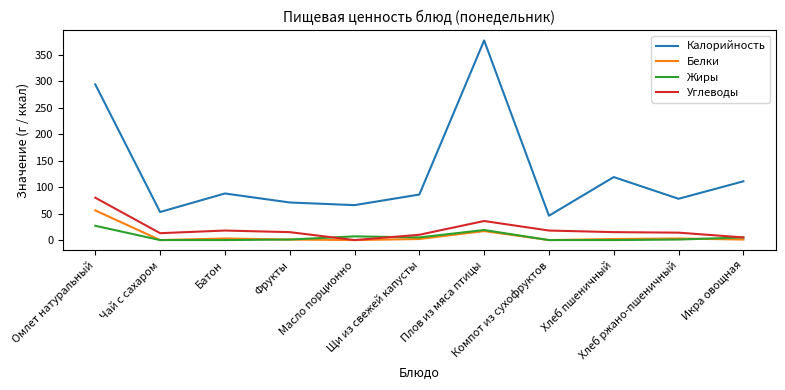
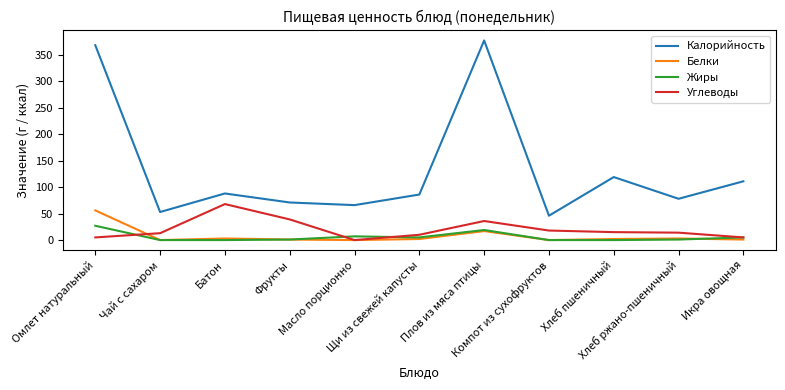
Калорийность, Омлет натуральный: 290 -> 370
Углеводы, Омлет натуральный: 80 -> 10
Углеводы, Батон: 20 -> 70
Углеводы, Фрукты: 20 -> 40
